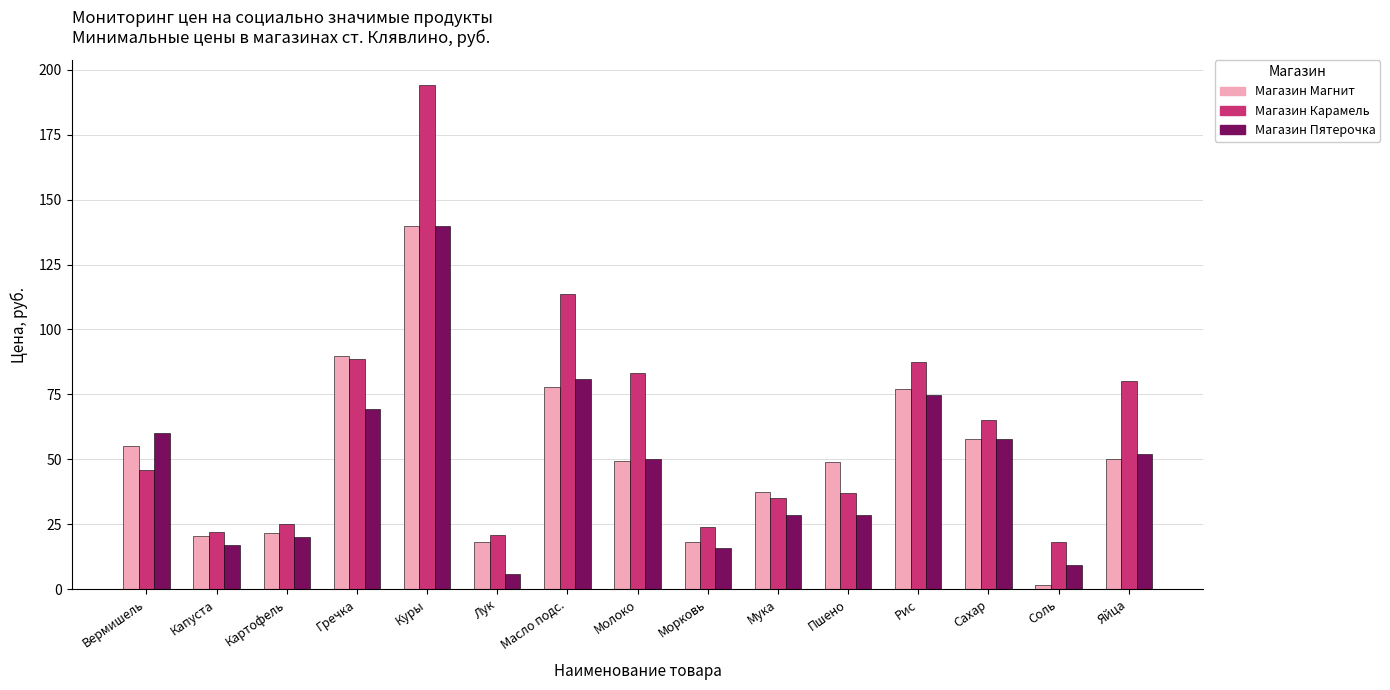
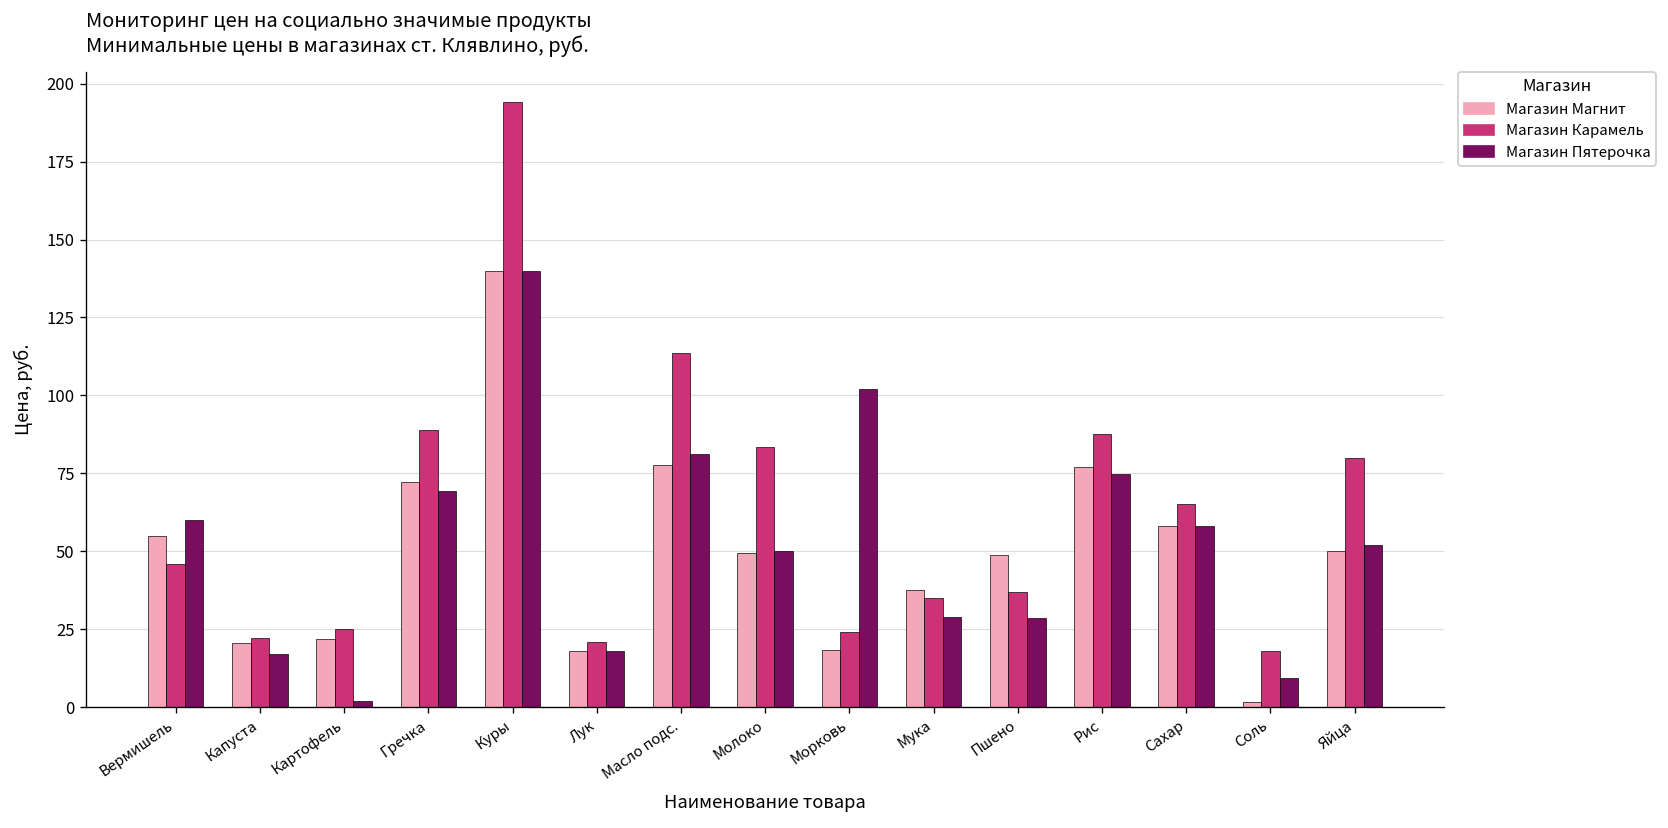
Магазин Пятерочка, Картофель: 20 -> 2
Магазин Магнит, Гречка: 90 -> 72
Магазин Пятерочка, Лук: 6 -> 18
Магазин Пятерочка, Морковь: 16 -> 102
